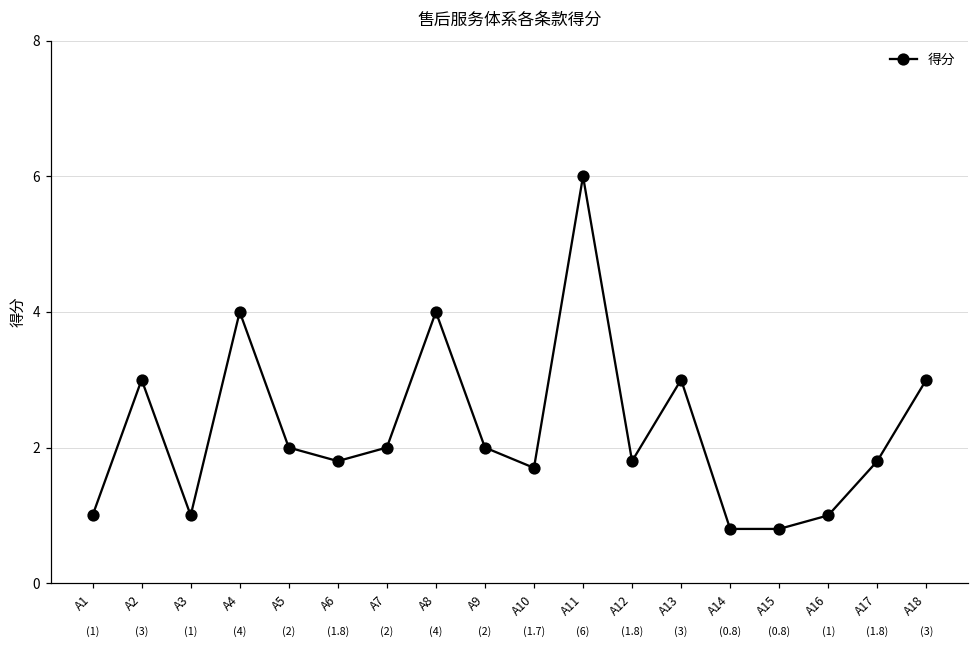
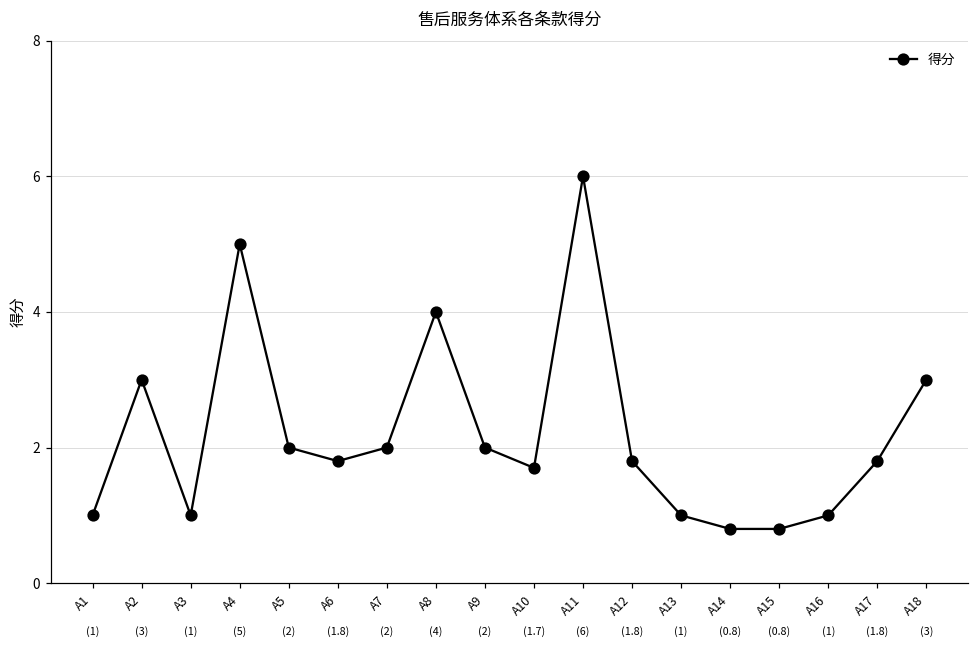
A4: (4) -> (5)
A13: (3) -> (1)
